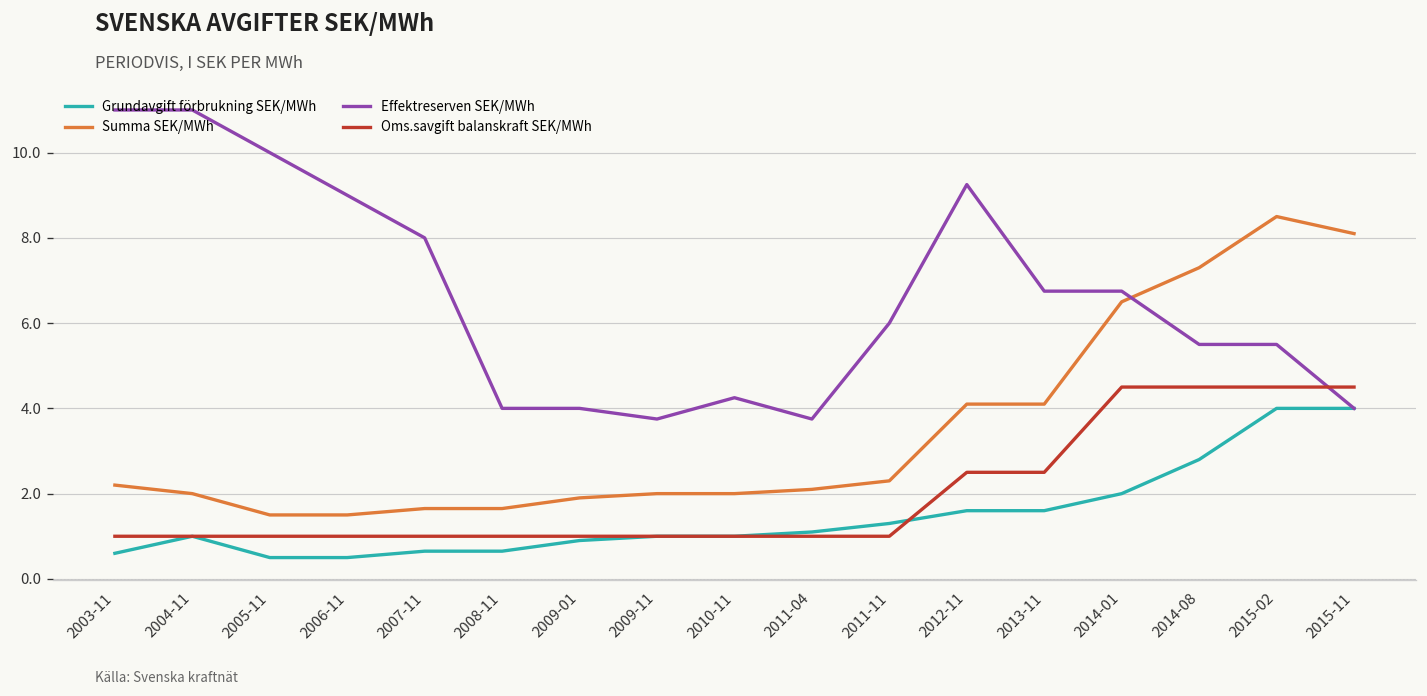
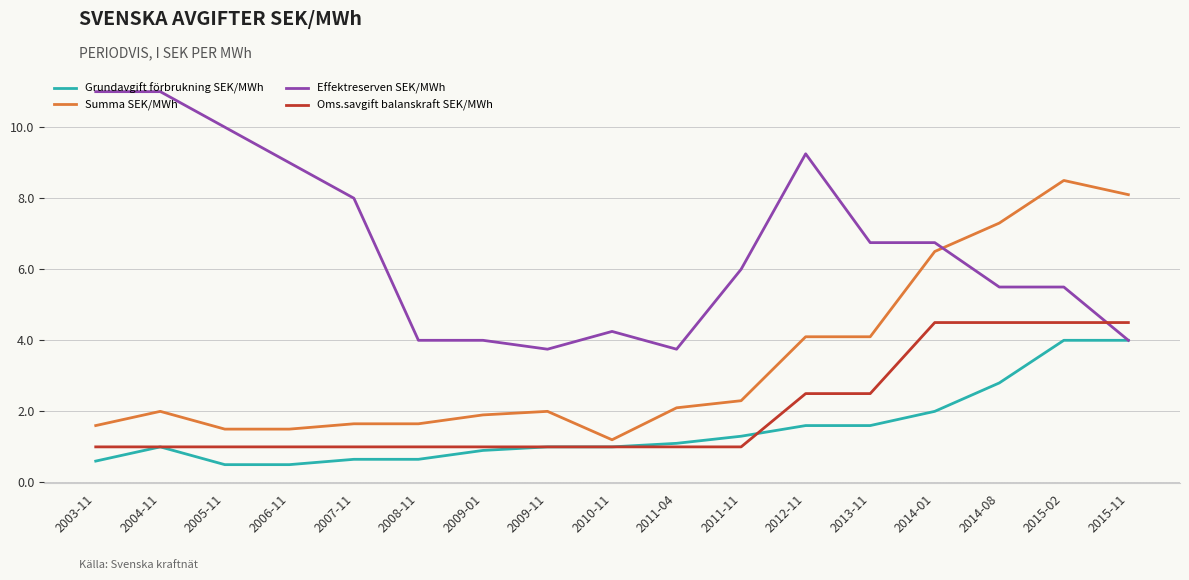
Summa SEK/MWh, 2003-11: 2.2 -> 1.6
Summa SEK/MWh, 2010-11: 2.0 -> 1.2
